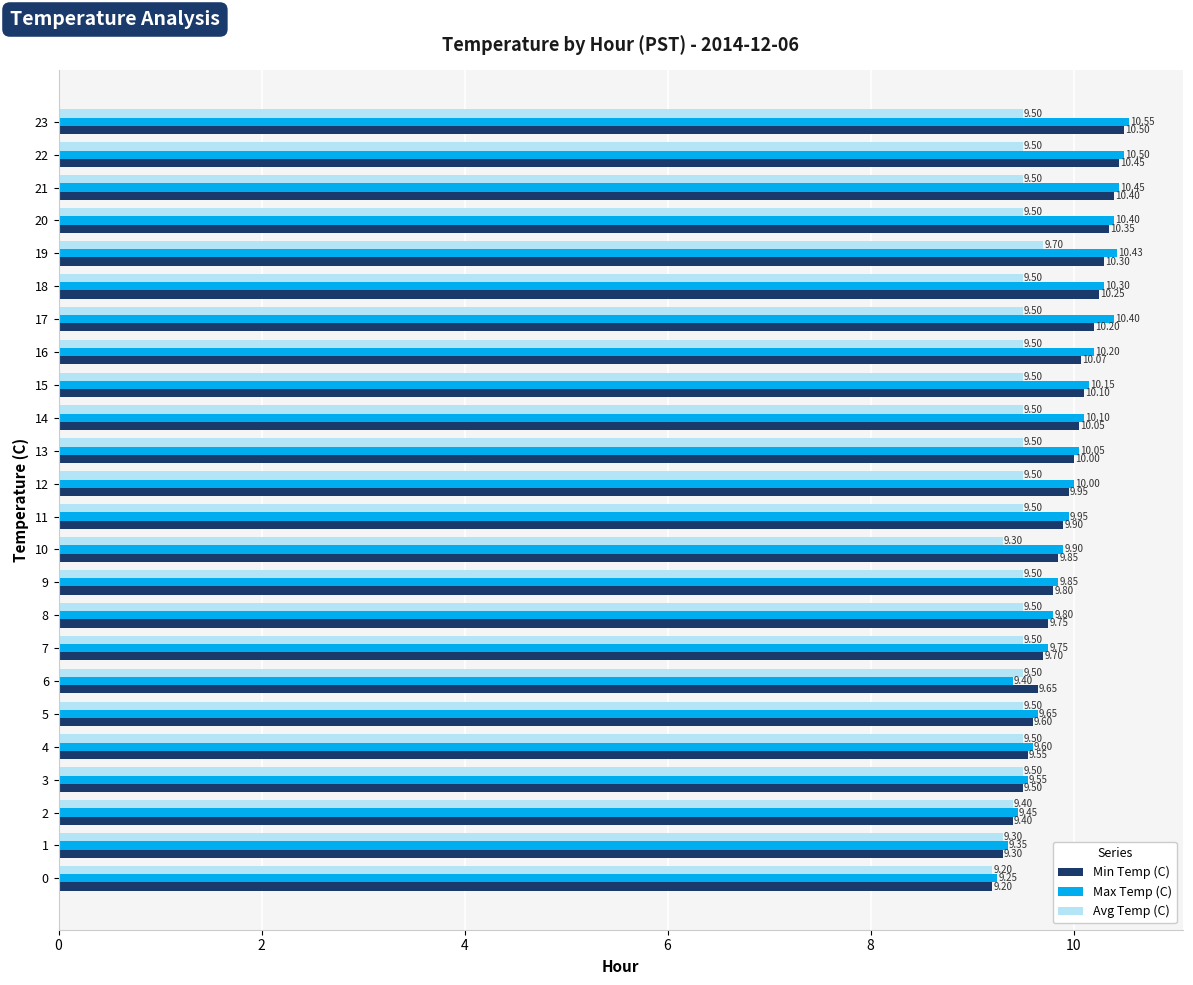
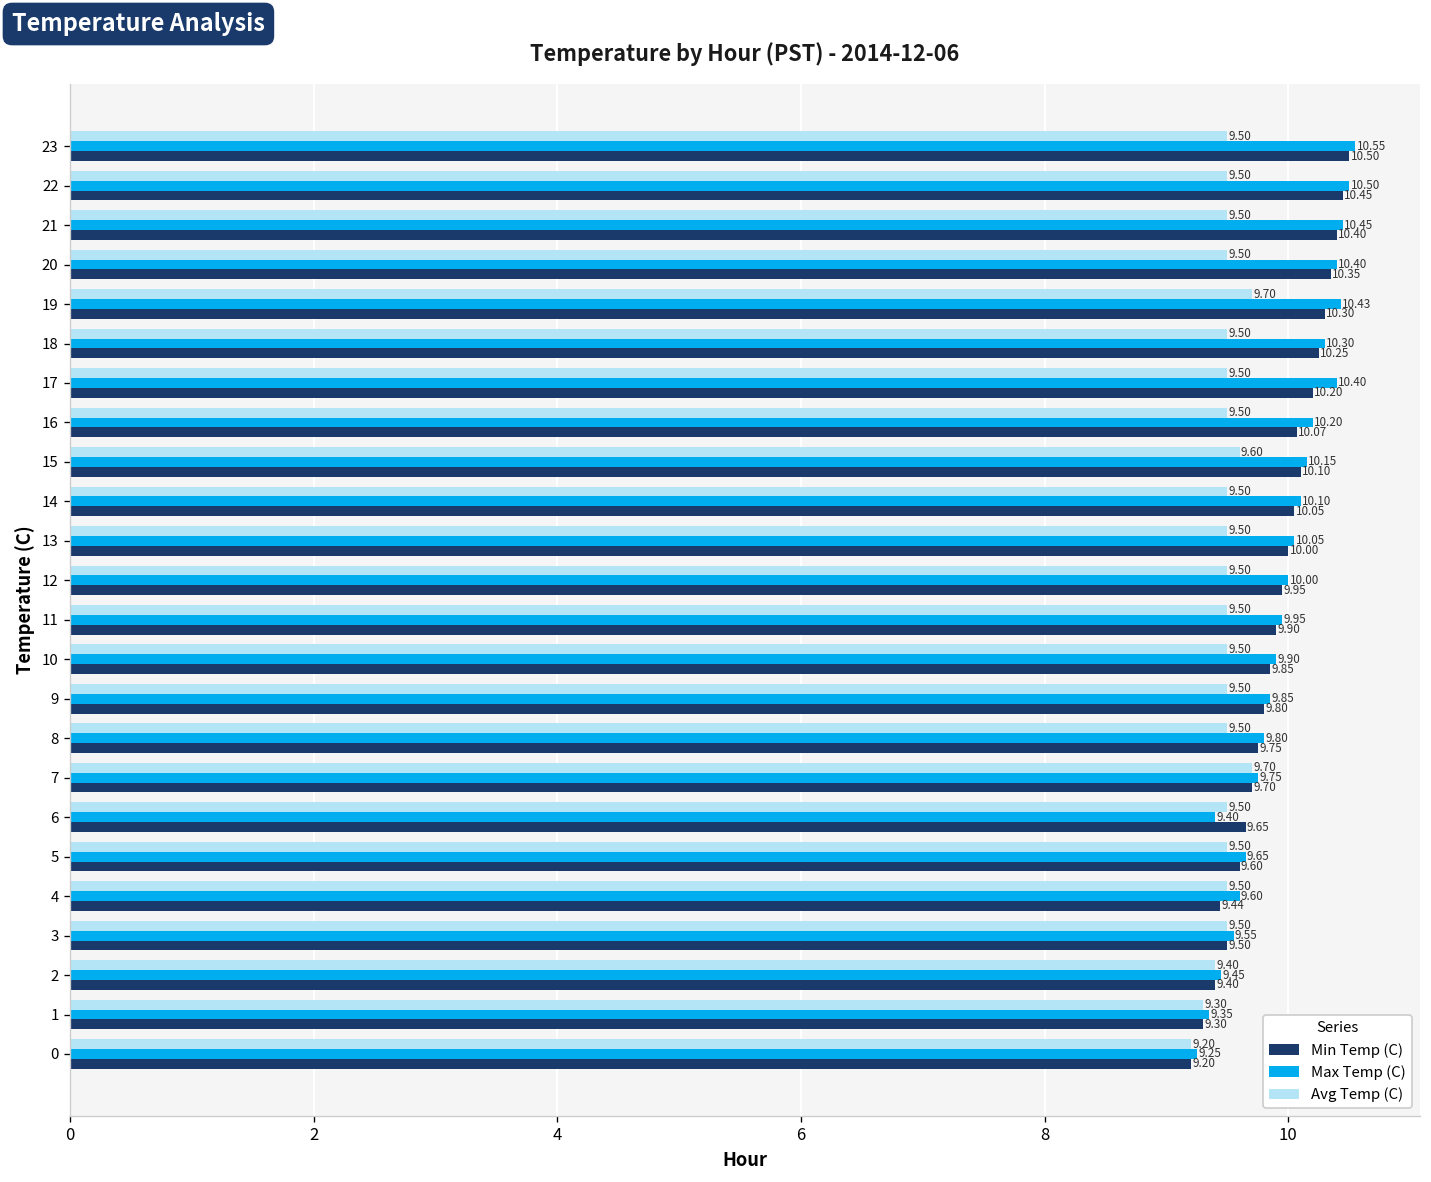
Avg Temp (C), 15: 9.50 -> 9.60
Avg Temp (C), 10: 9.30 -> 9.50
Avg Temp (C), 7: 9.50 -> 9.70
Min Temp (C), 4: 9.55 -> 9.44
